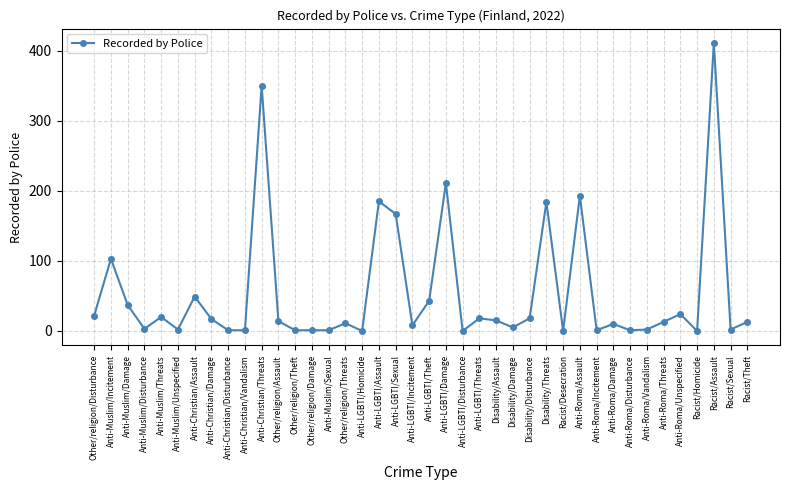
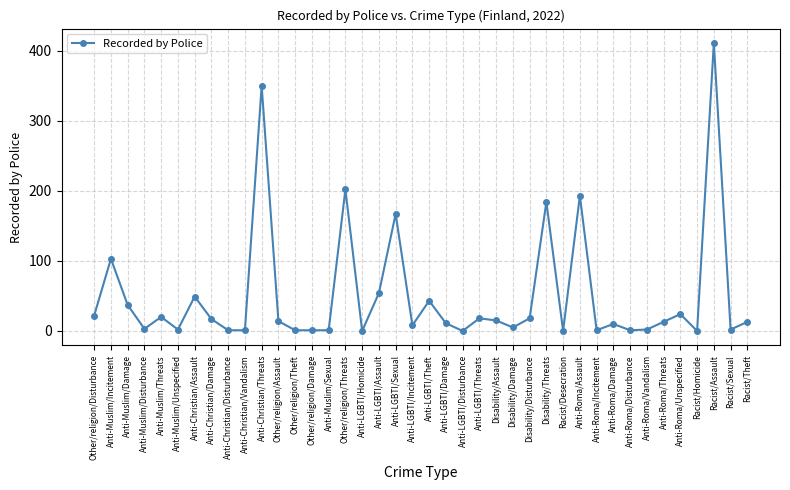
Other/religion/Threats: 10 -> 200
Anti-LGBTI/Assault: 190 -> 50
Anti-LGBTI/Damage: 210 -> 10
